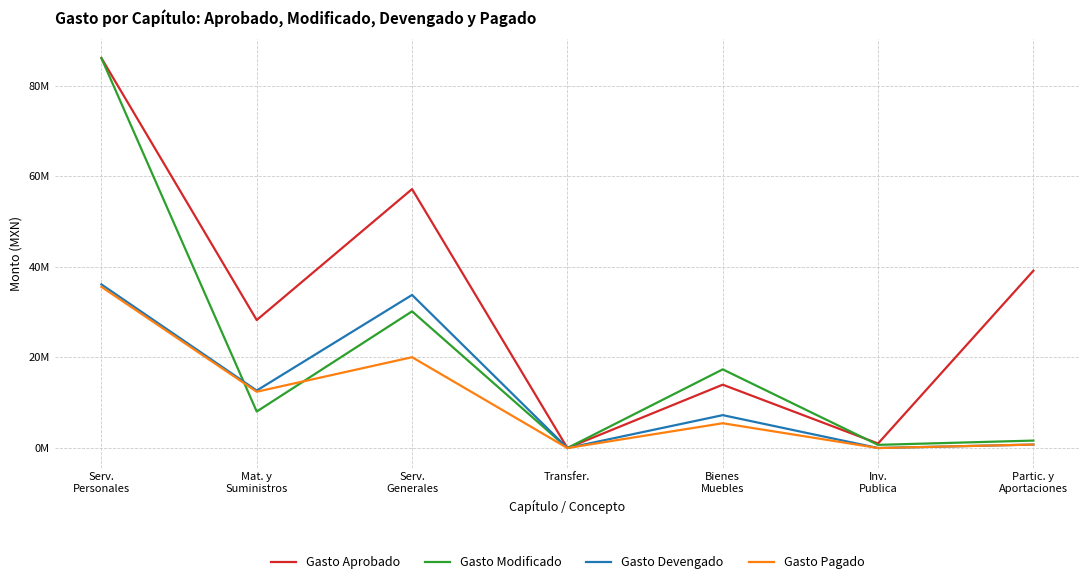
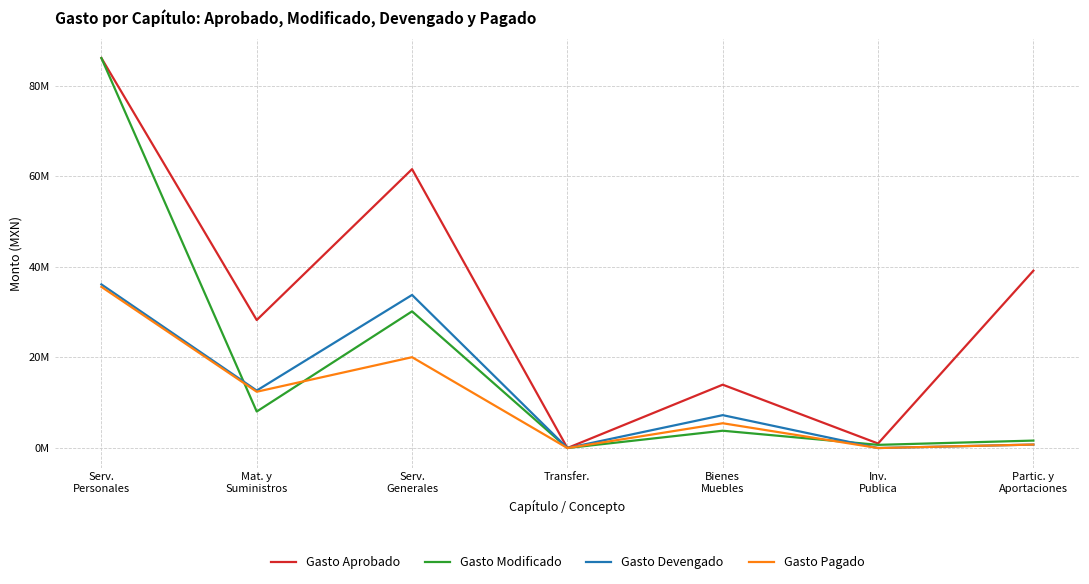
Gasto Aprobado, Serv. Generales: 57000000 -> 62000000
Gasto Modificado, Bienes Muebles: 17000000 -> 4000000
